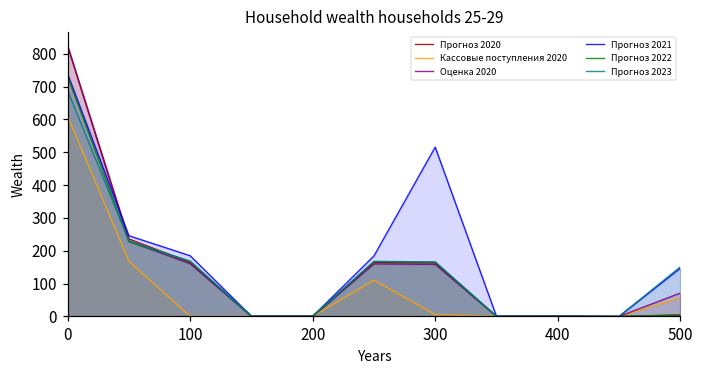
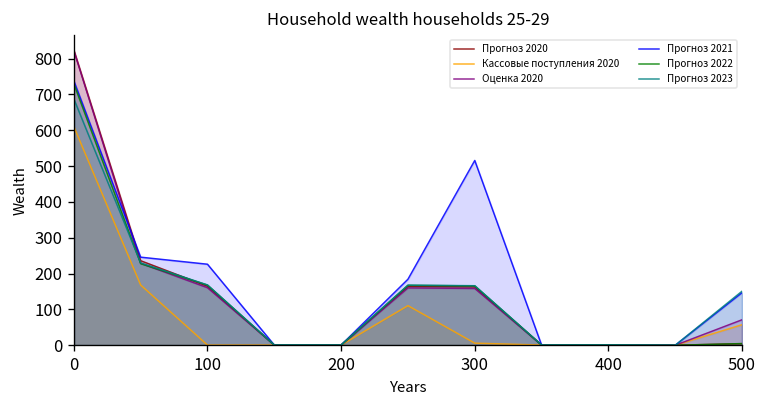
Прогноз 2021, 100: 180 -> 230
